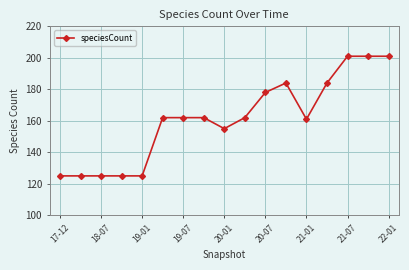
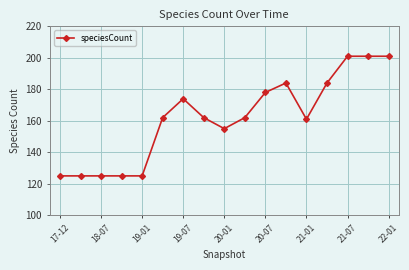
19-07: 162 -> 174
